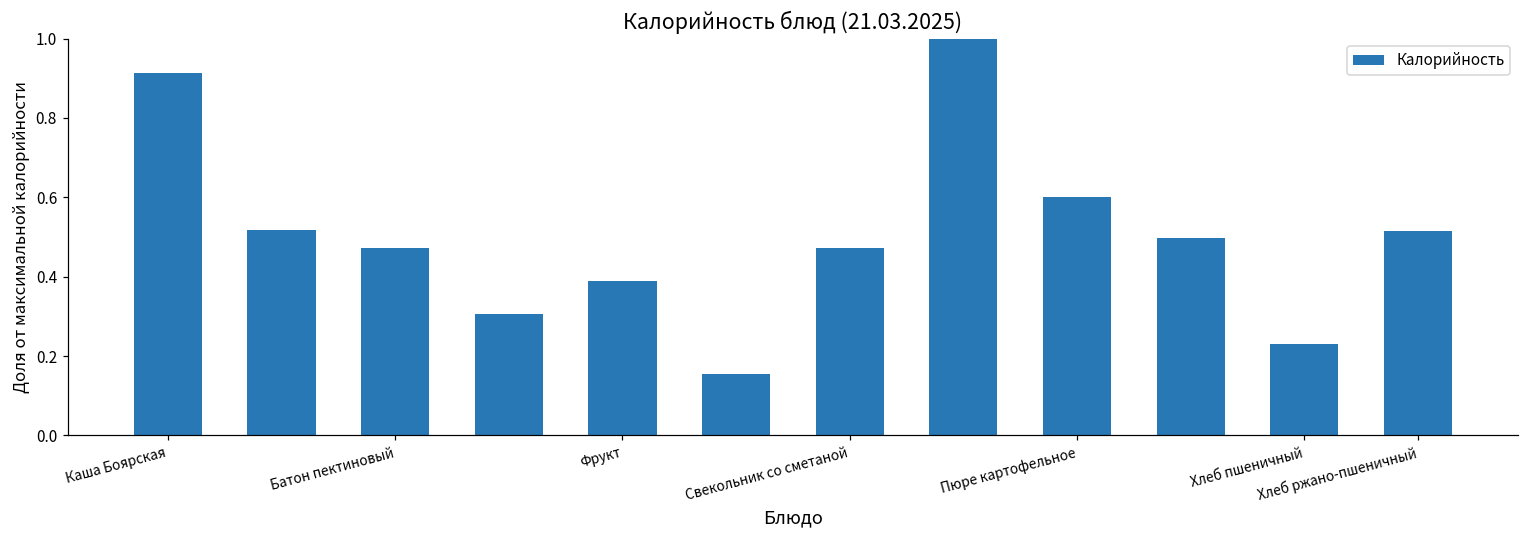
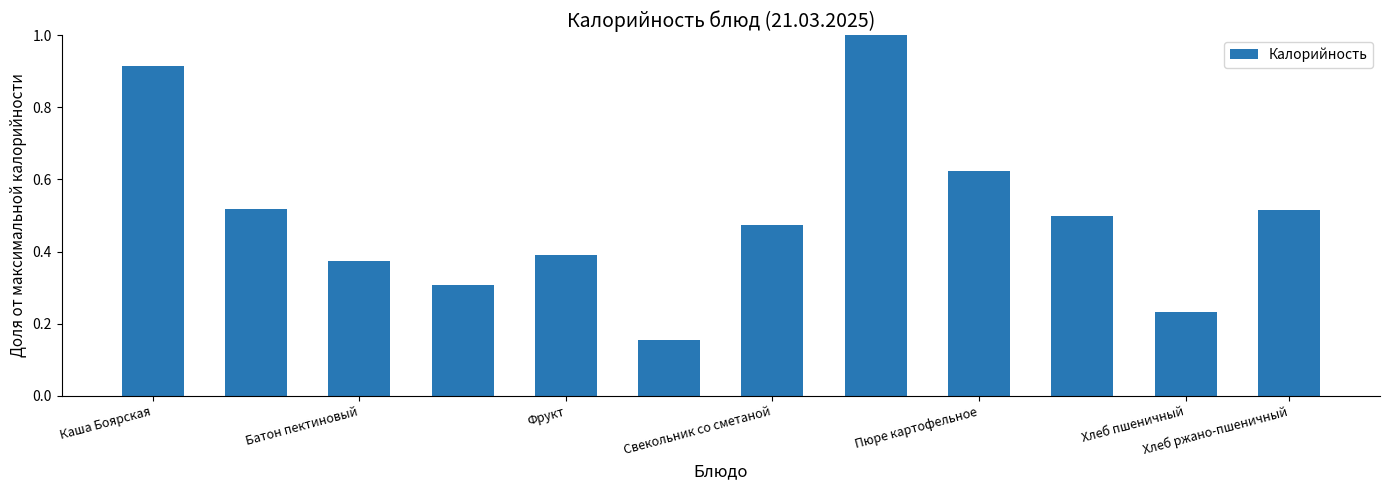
Батон пектиновый: 0.47 -> 0.37
Пюре картофельное: 0.60 -> 0.62
